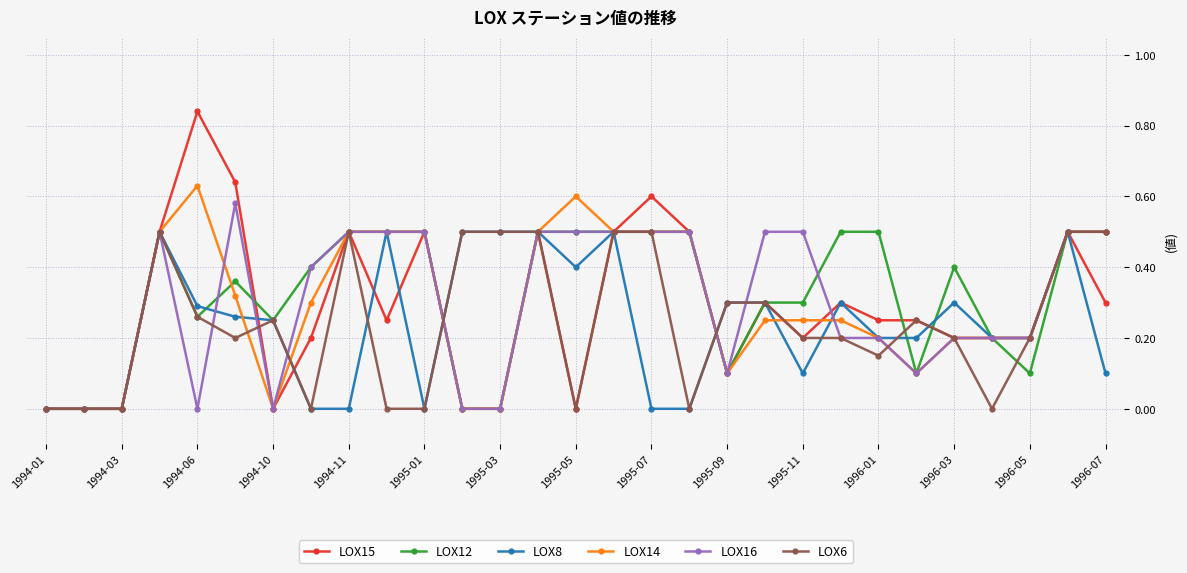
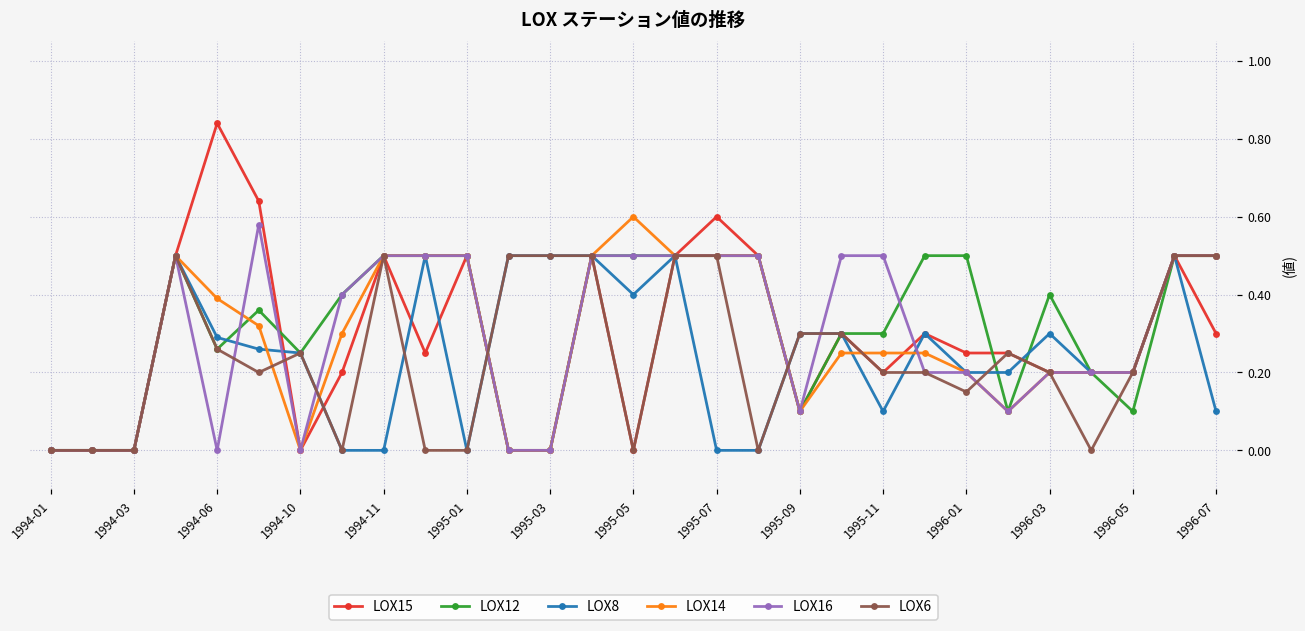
LOX14, 1994-06: 0.63 -> 0.39
